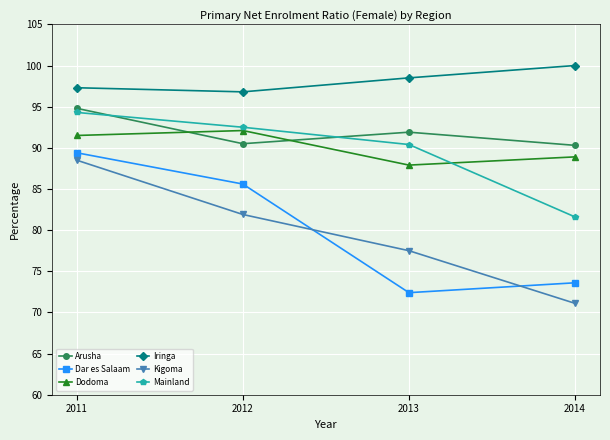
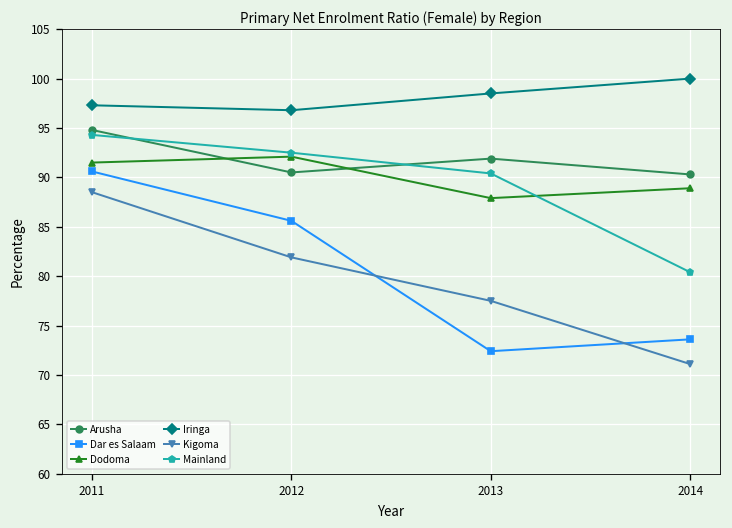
Dar es Salaam, 2011: 89 -> 91
Mainland, 2014: 82 -> 80
